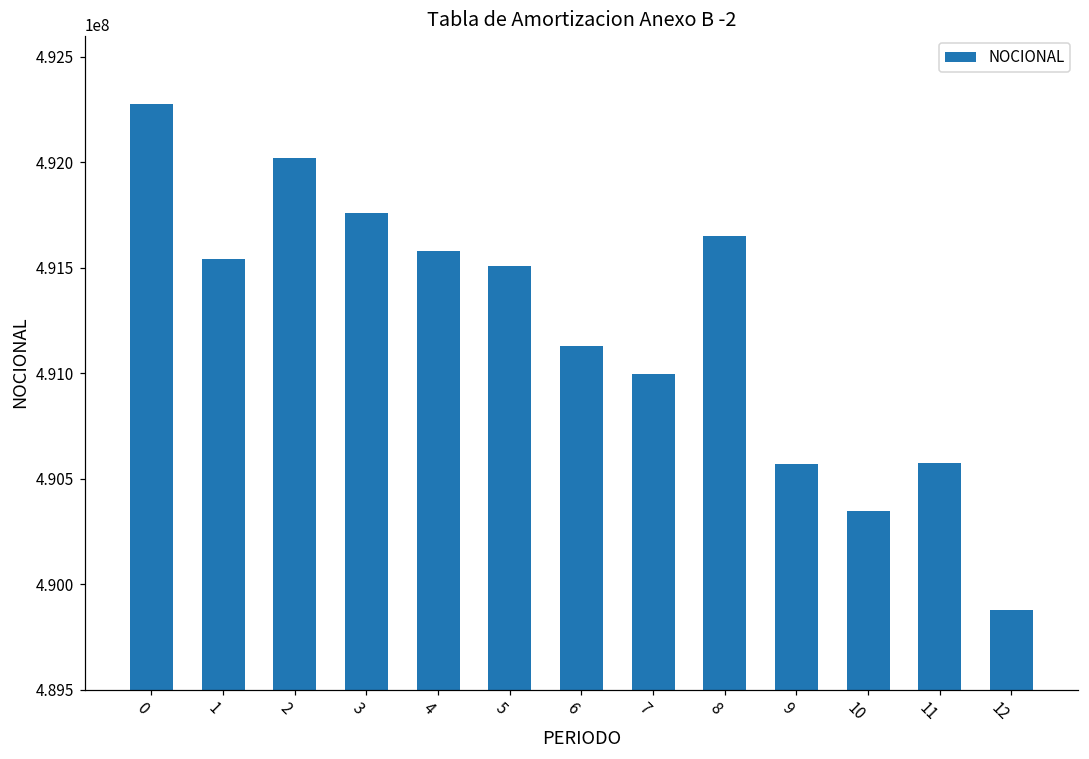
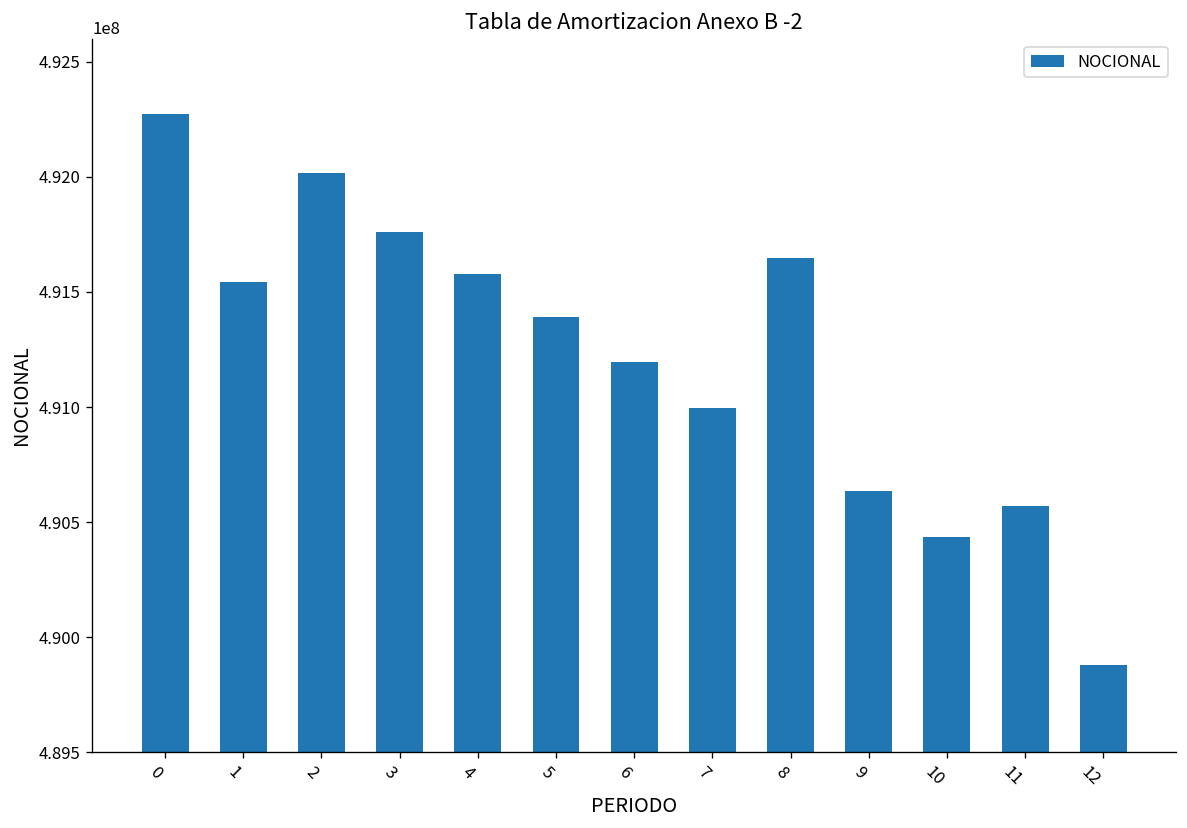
5: 491510000 -> 491390000
6: 491130000 -> 491190000
9: 490570000 -> 490630000
10: 490350000 -> 490440000
